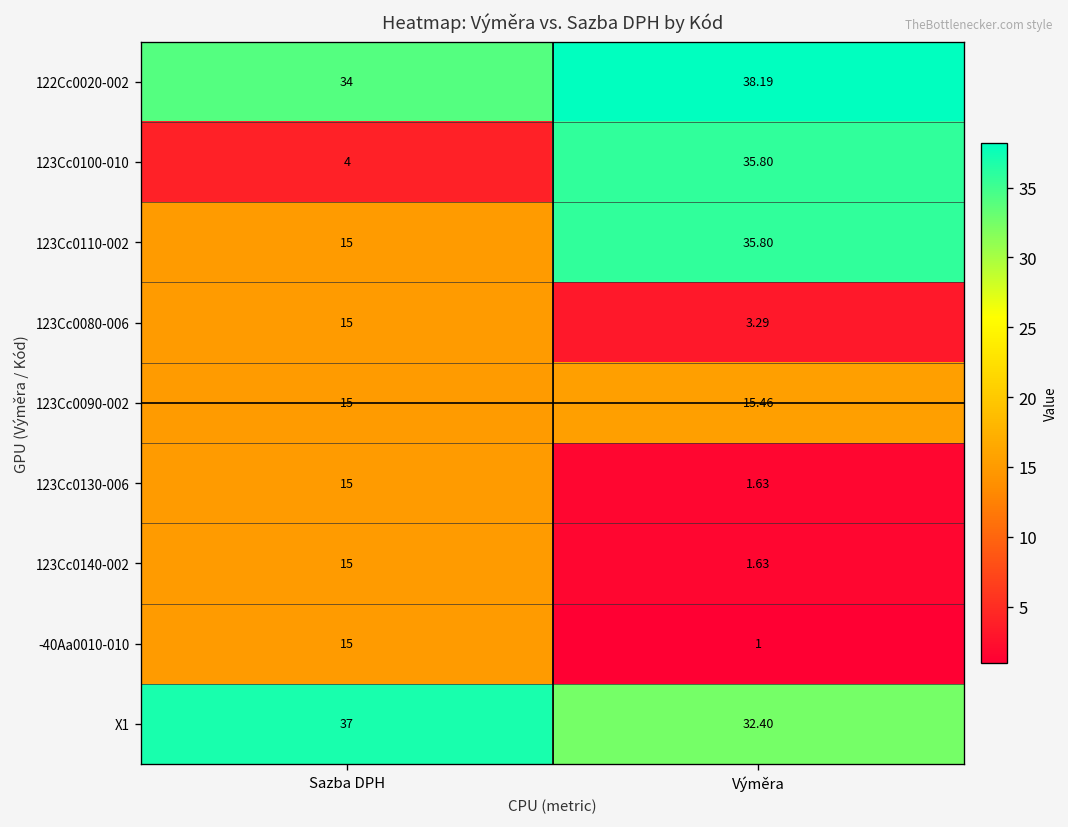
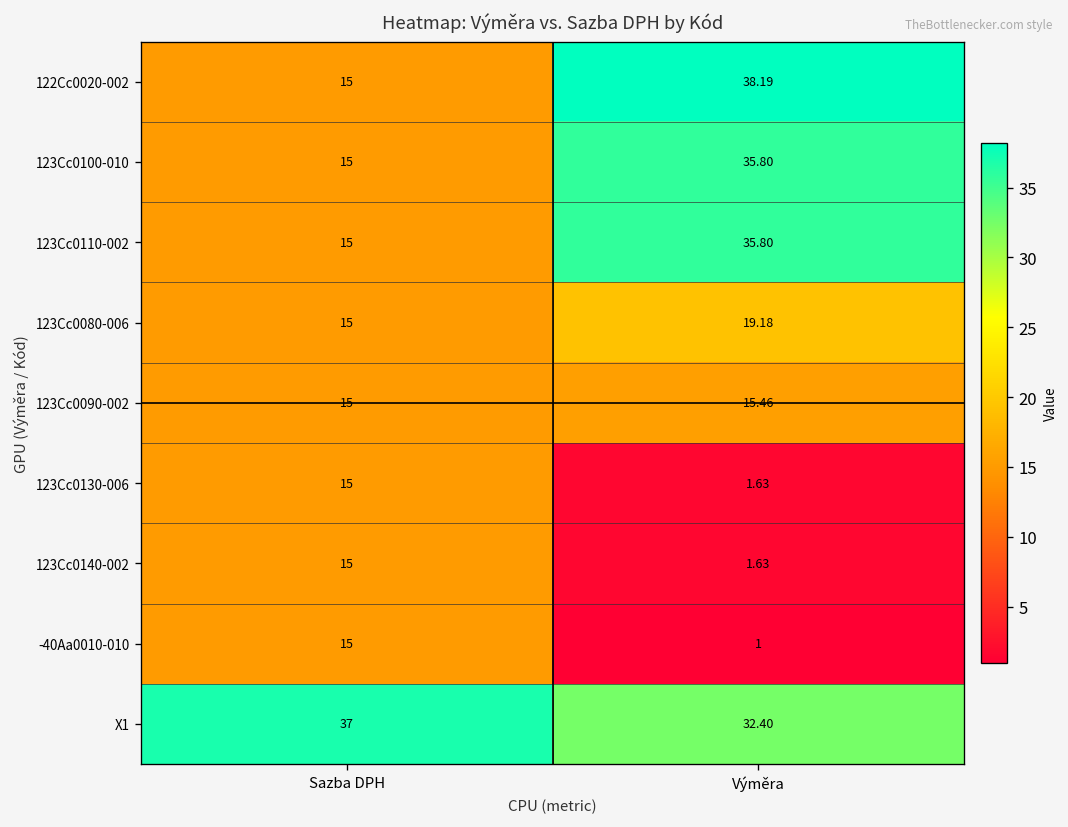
122Cc0020-002, Sazba DPH: 34 -> 15
123Cc0100-010, Sazba DPH: 4 -> 15
123Cc0080-006, Výměra: 3.29 -> 19.18
